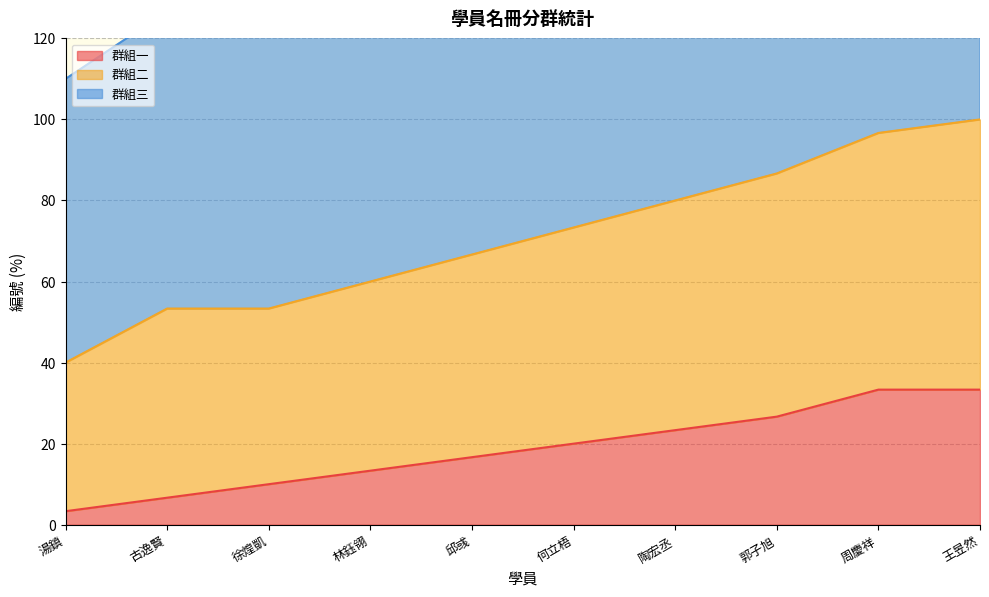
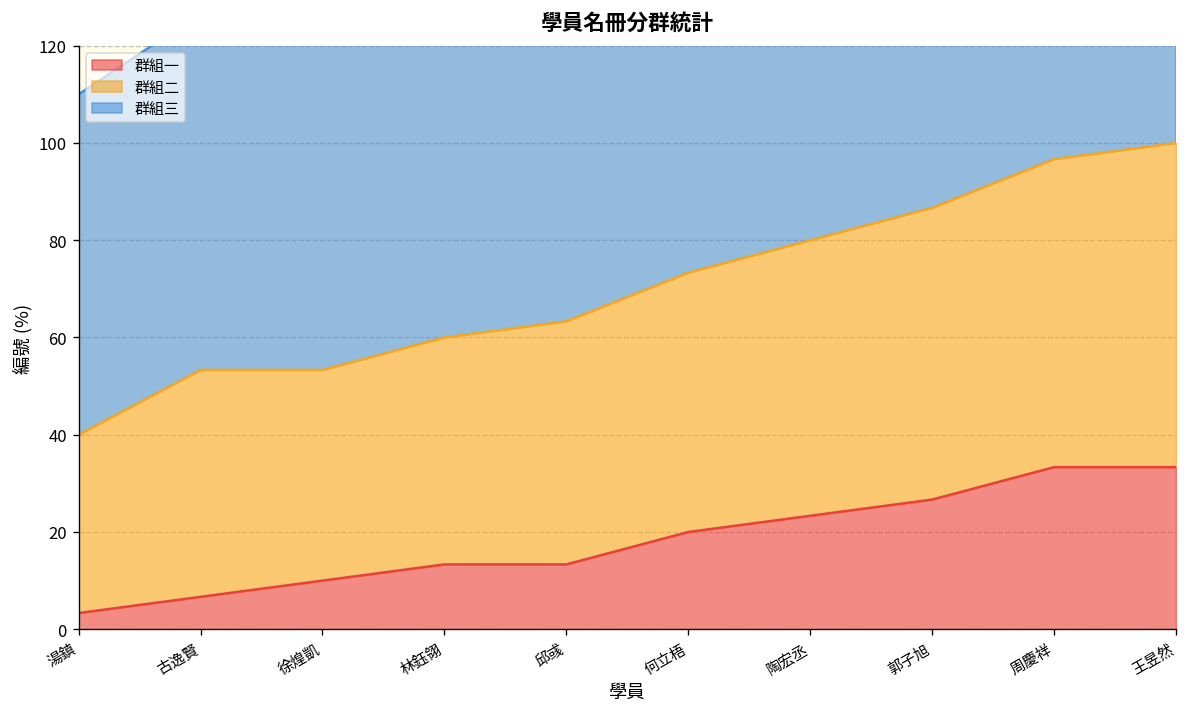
群組一, 邱彧: 17 -> 13
